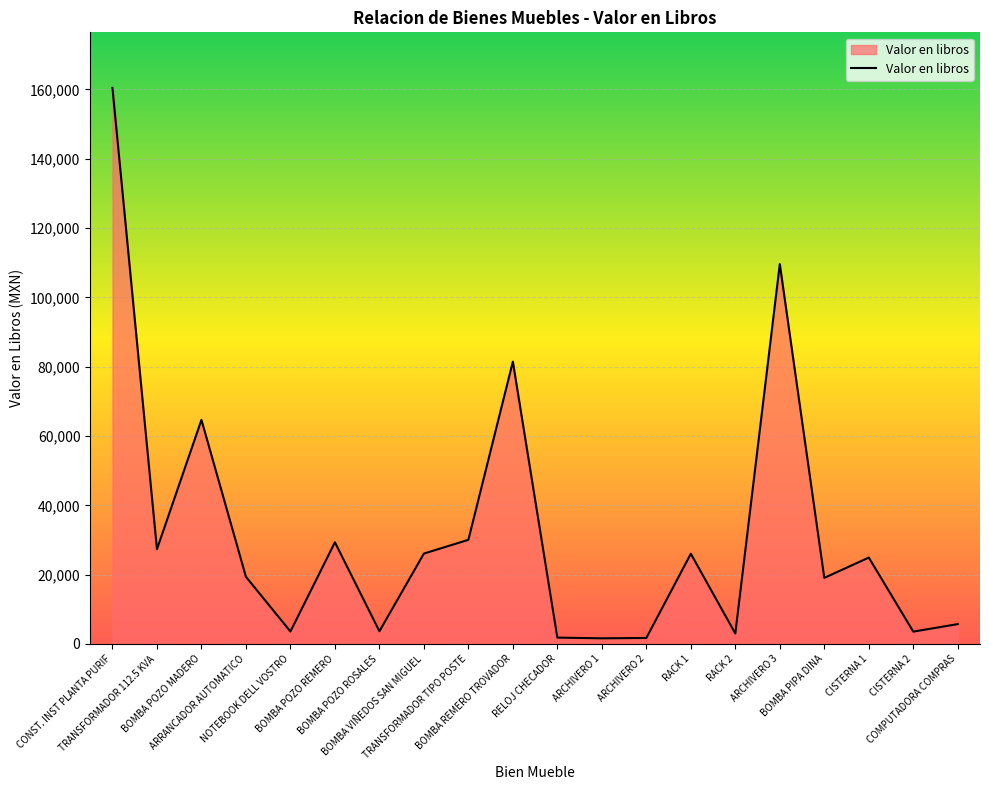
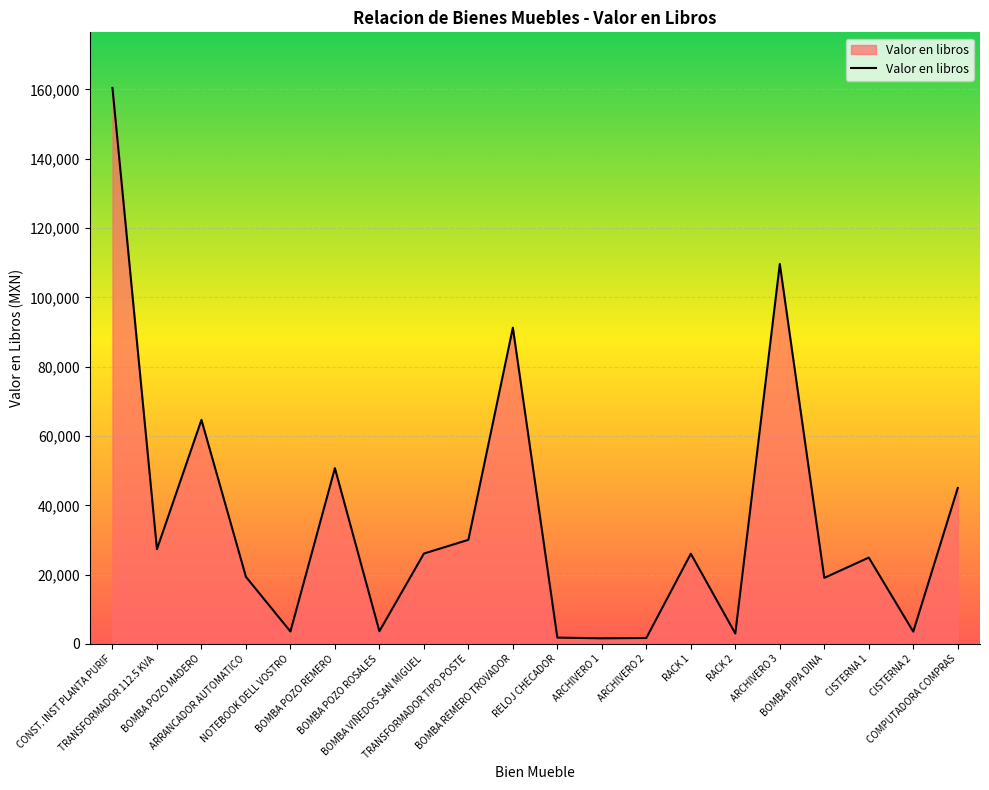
BOMBA POZO REMERO: 29,000 -> 51,000
BOMBA REMERO TROVADOR: 81,000 -> 91,000
COMPUTADORA COMPRAS: 6,000 -> 45,000
